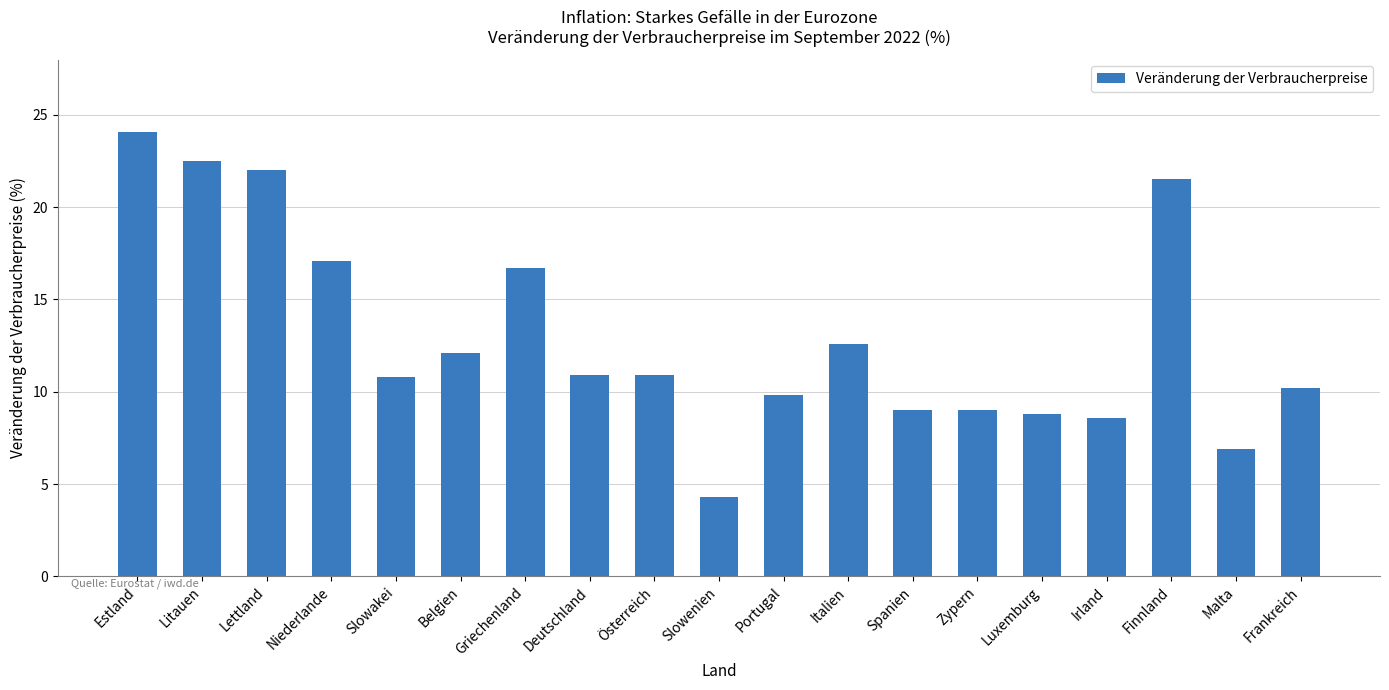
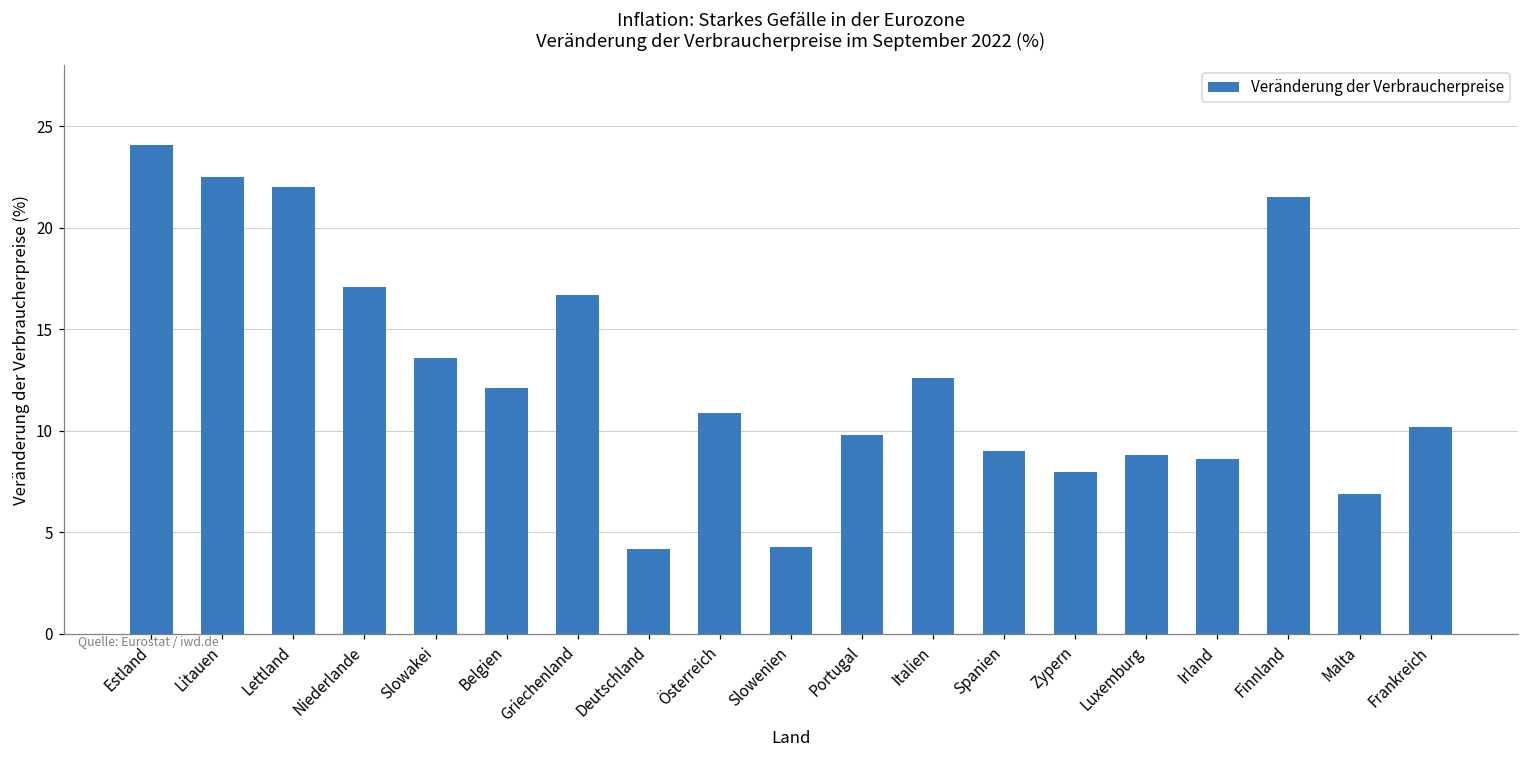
Slowakei: 10.8 -> 13.6
Deutschland: 10.9 -> 4.2
Zypern: 9 -> 8
